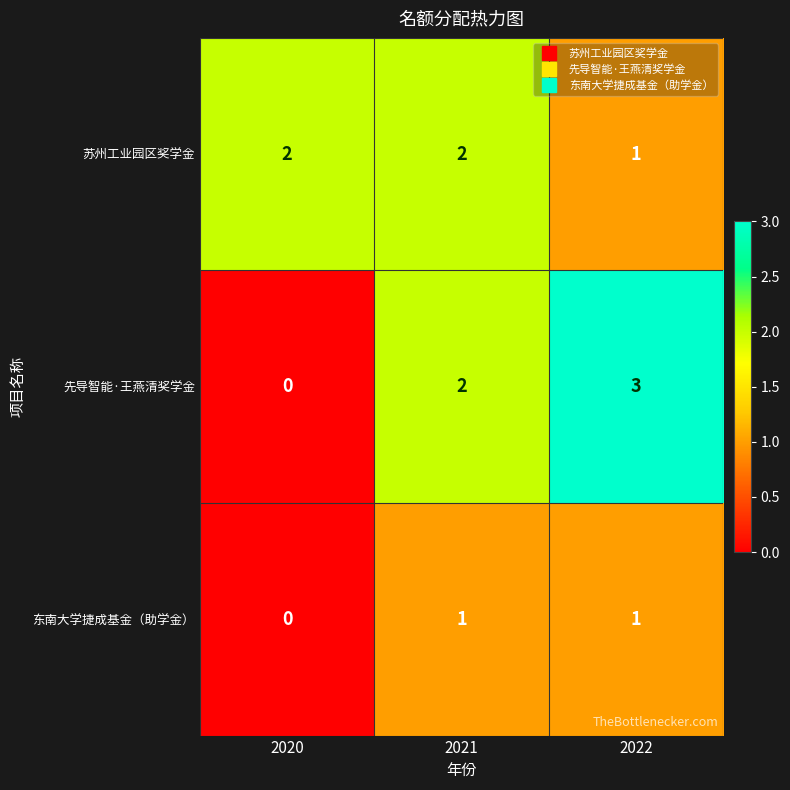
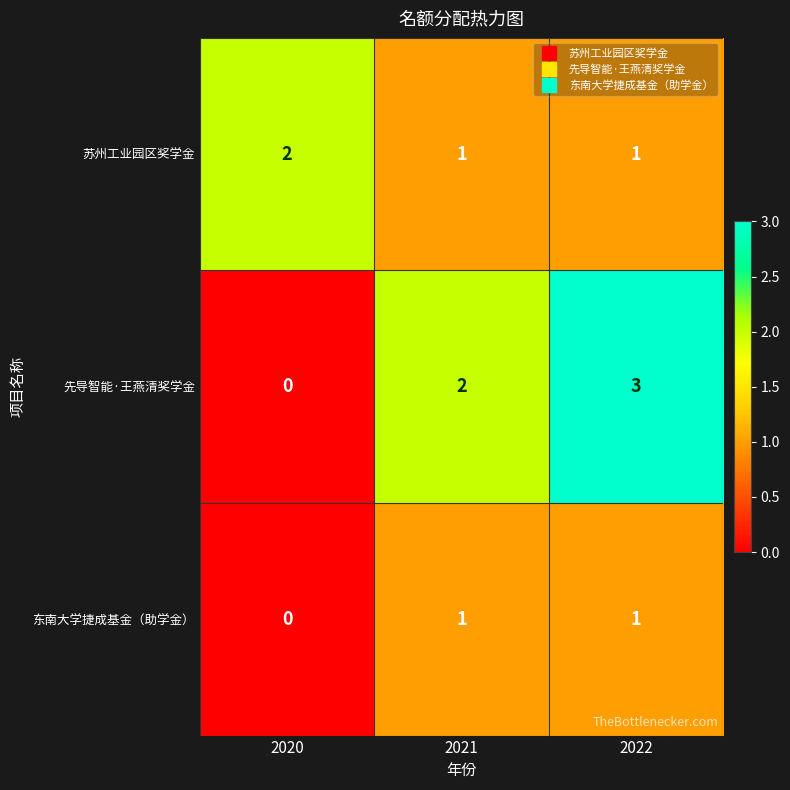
苏州工业园区奖学金, 2021: 2 -> 1
